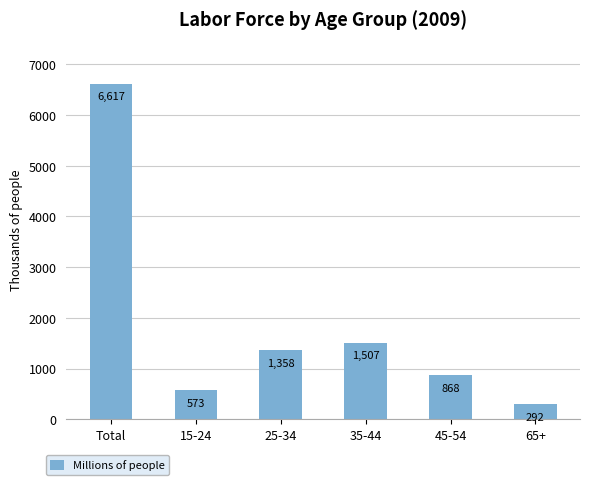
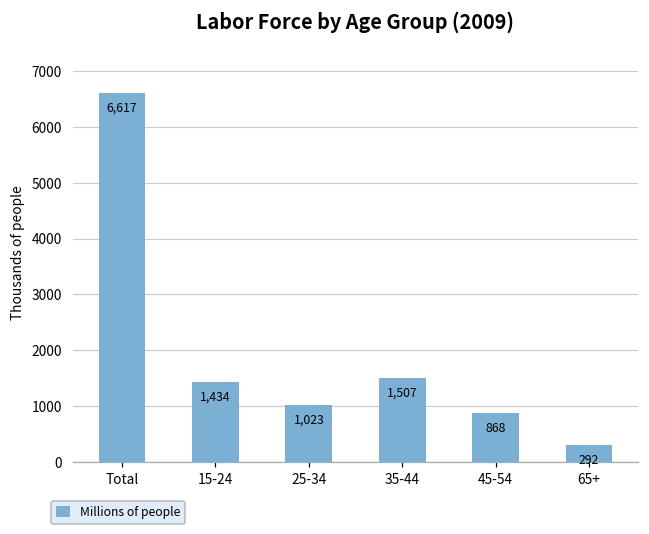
15-24: 573 -> 1,434
25-34: 1,358 -> 1,023
